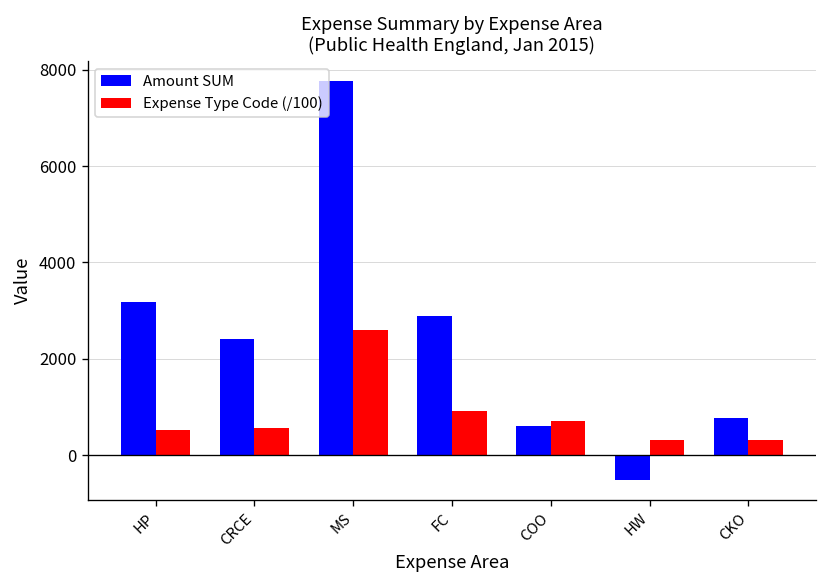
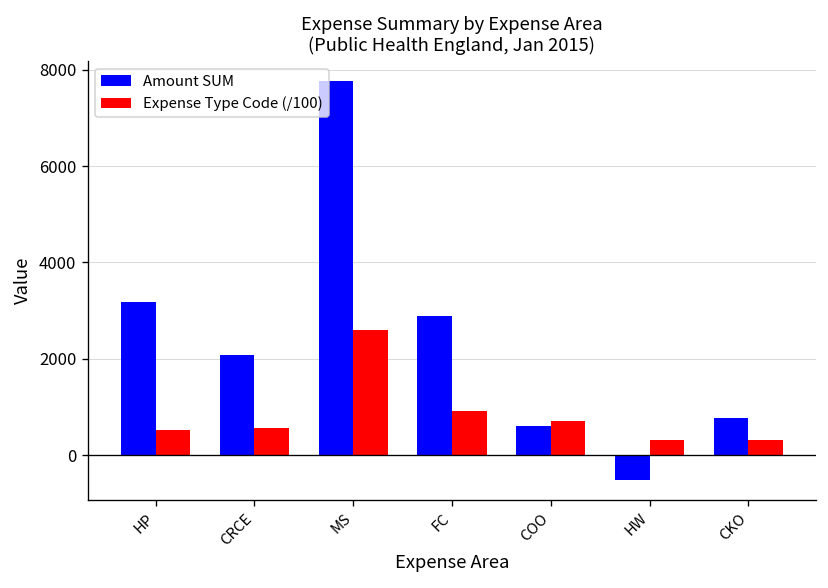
Amount SUM, CRCE: 2400 -> 2100
